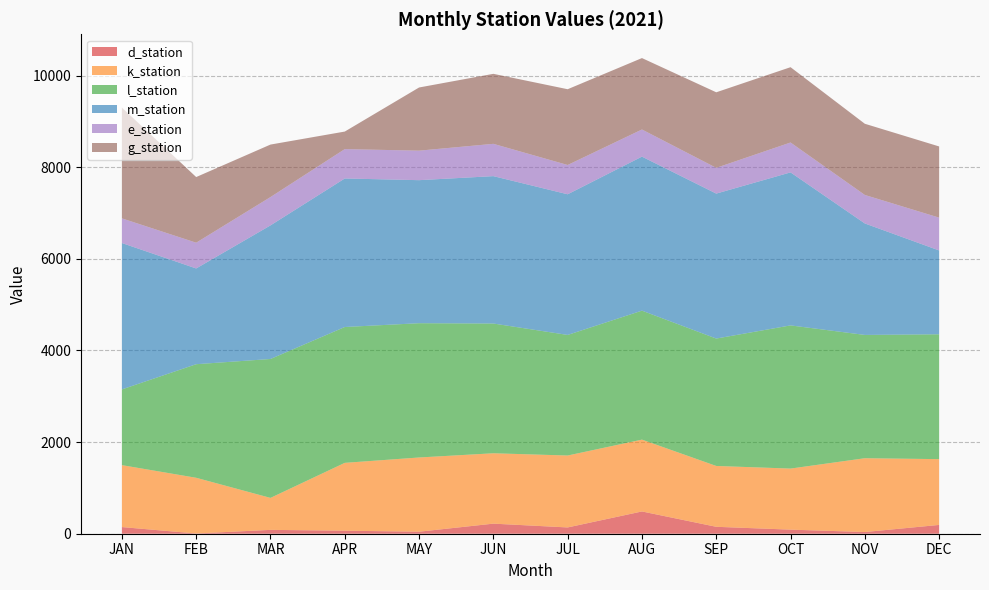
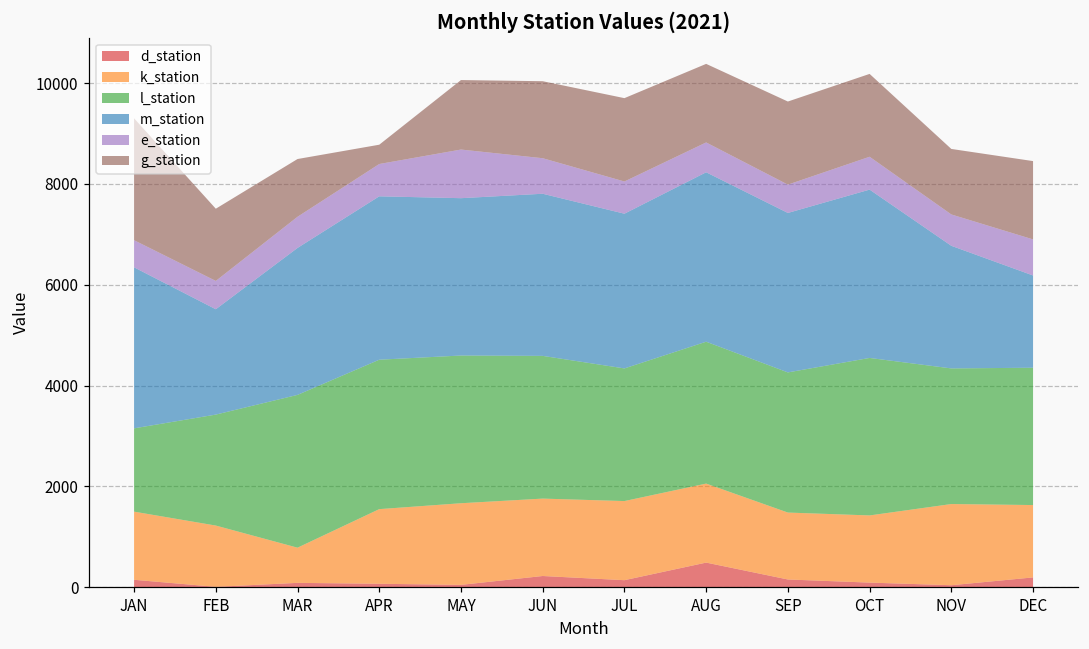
l_station, FEB: 2500 -> 2200
e_station, MAY: 600 -> 1000
g_station, NOV: 1600 -> 1300
